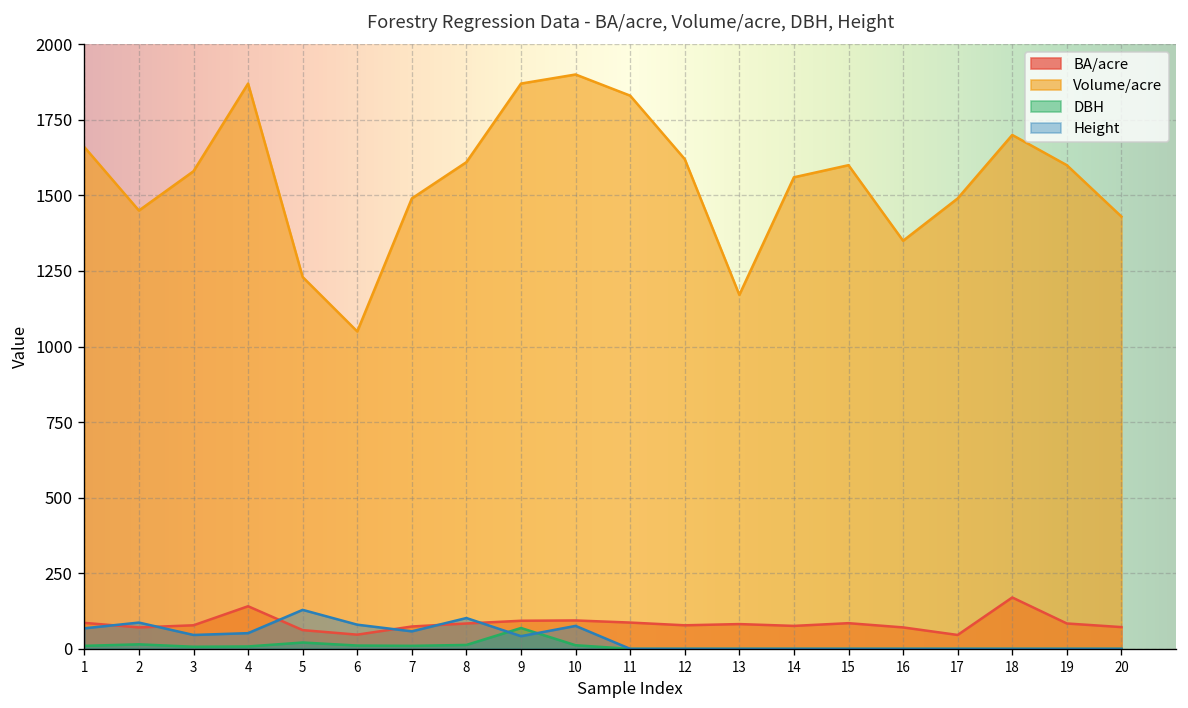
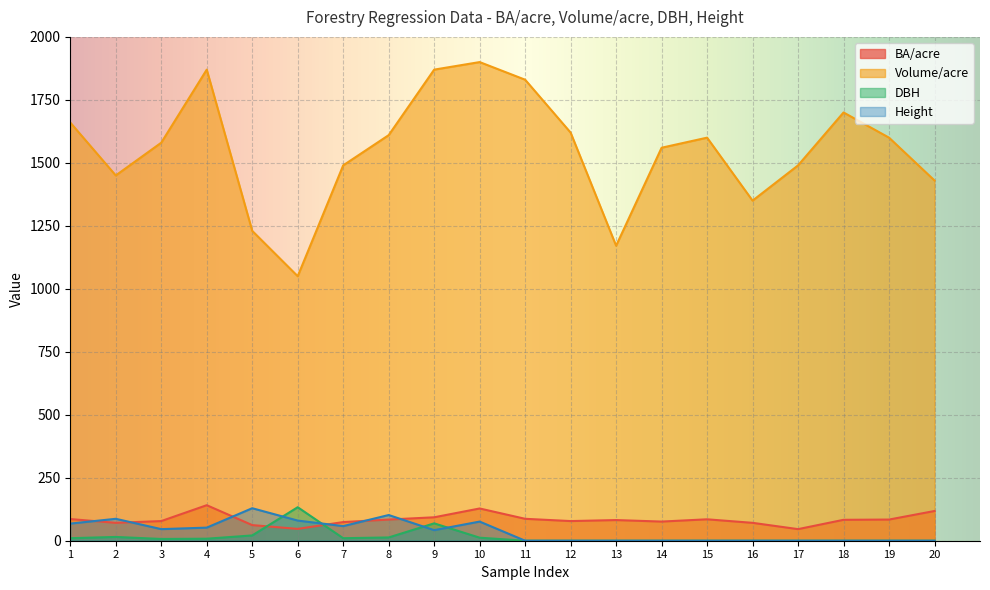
DBH, 6: 10 -> 130
BA/acre, 10: 90 -> 130
BA/acre, 18: 170 -> 80
BA/acre, 20: 70 -> 120
